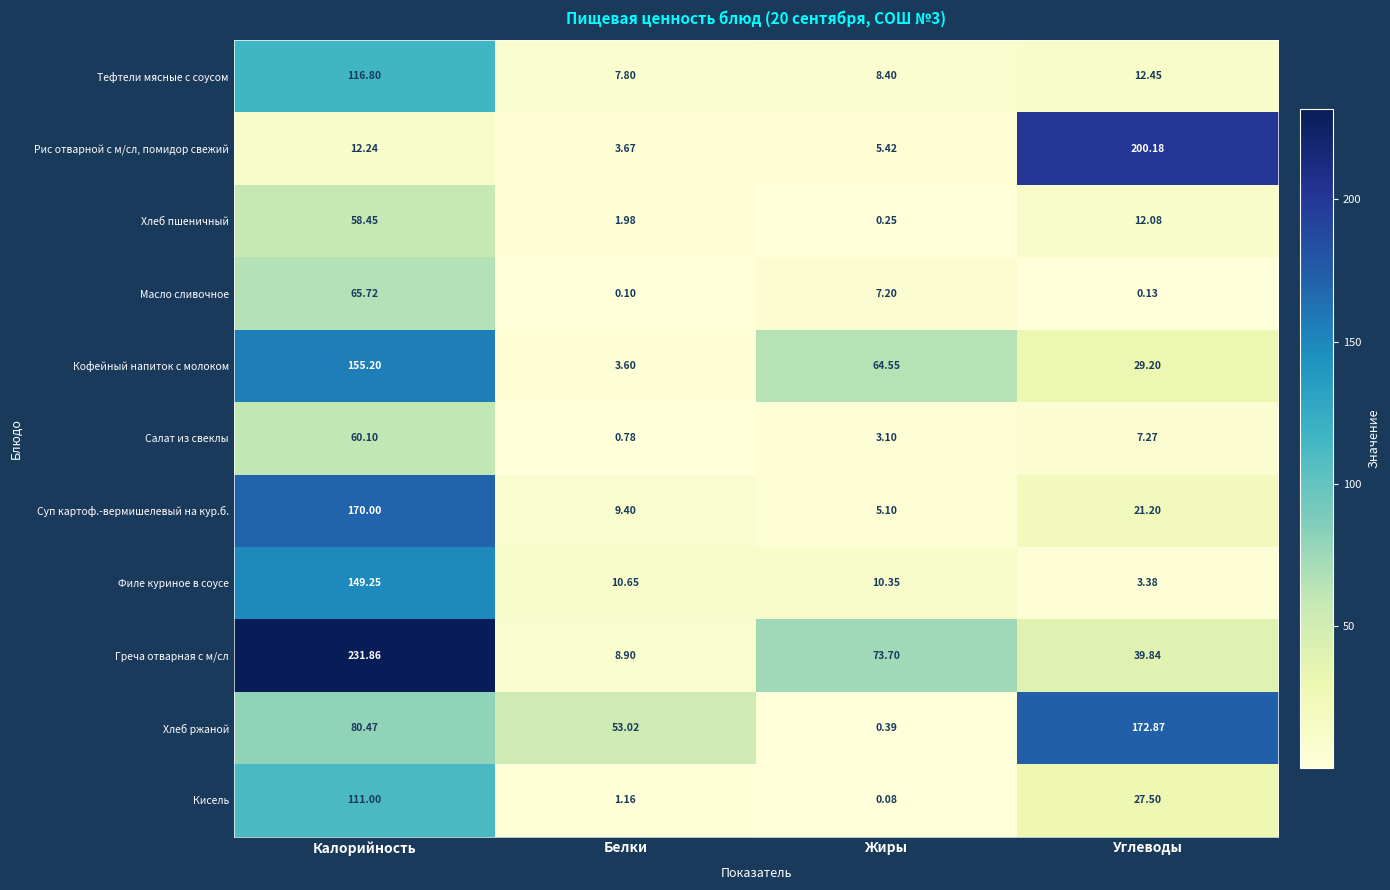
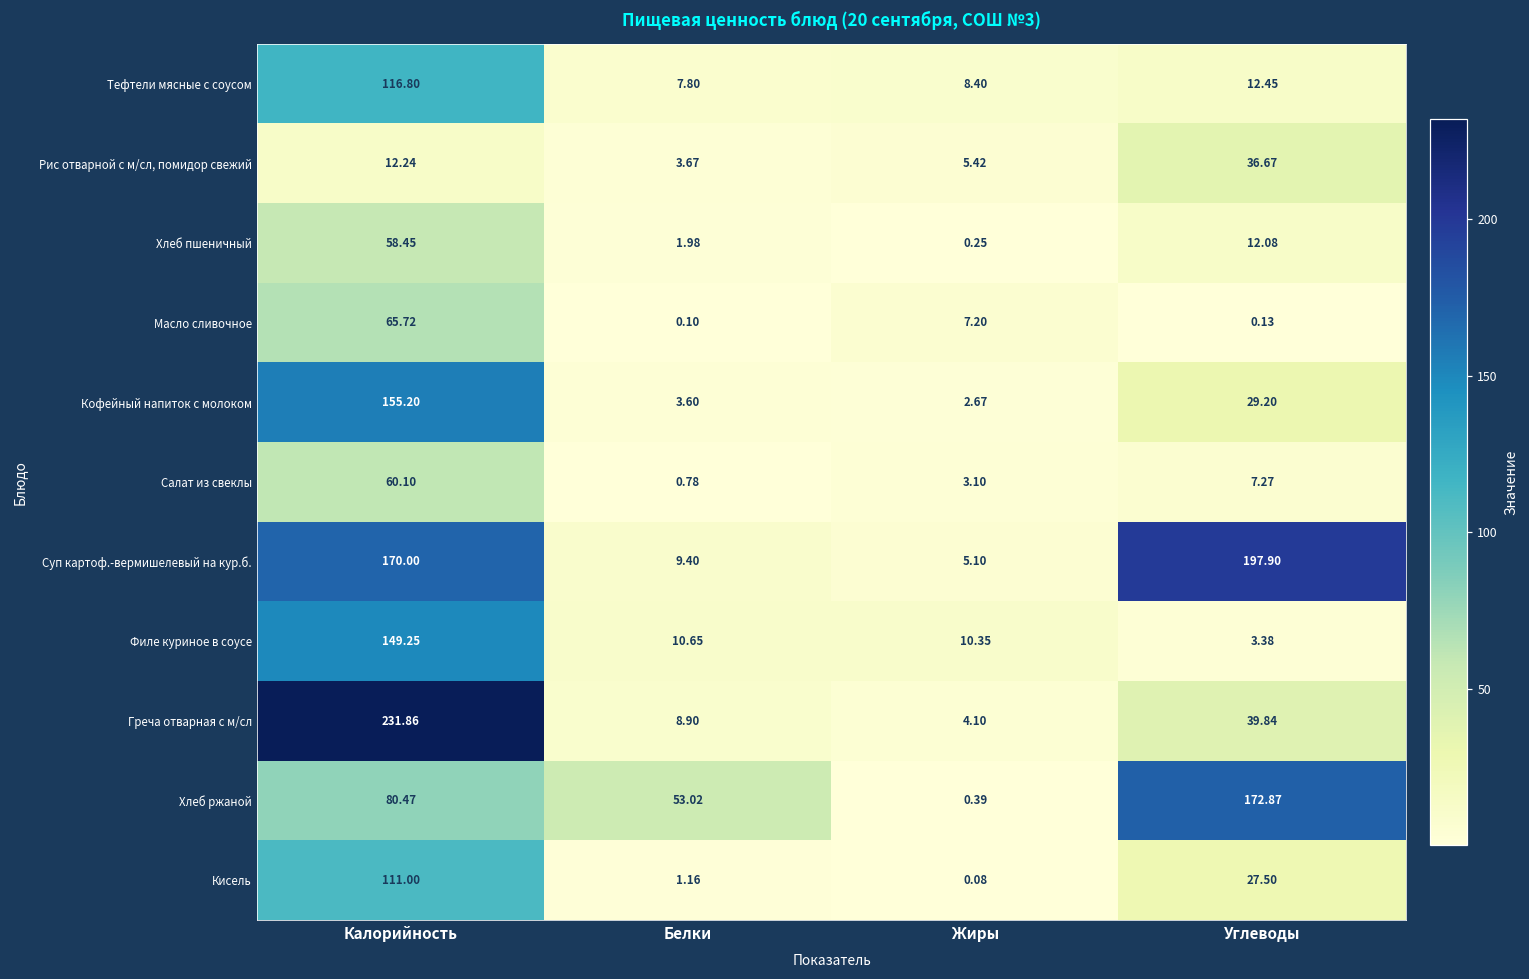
Рис отварной с м/сл, помидор свежий, Углеводы: 200.18 -> 36.67
Кофейный напиток с молоком, Жиры: 64.55 -> 2.67
Суп картоф.-вермишелевый на кур.б., Углеводы: 21.20 -> 197.90
Греча отварная с м/сл, Жиры: 73.70 -> 4.10
